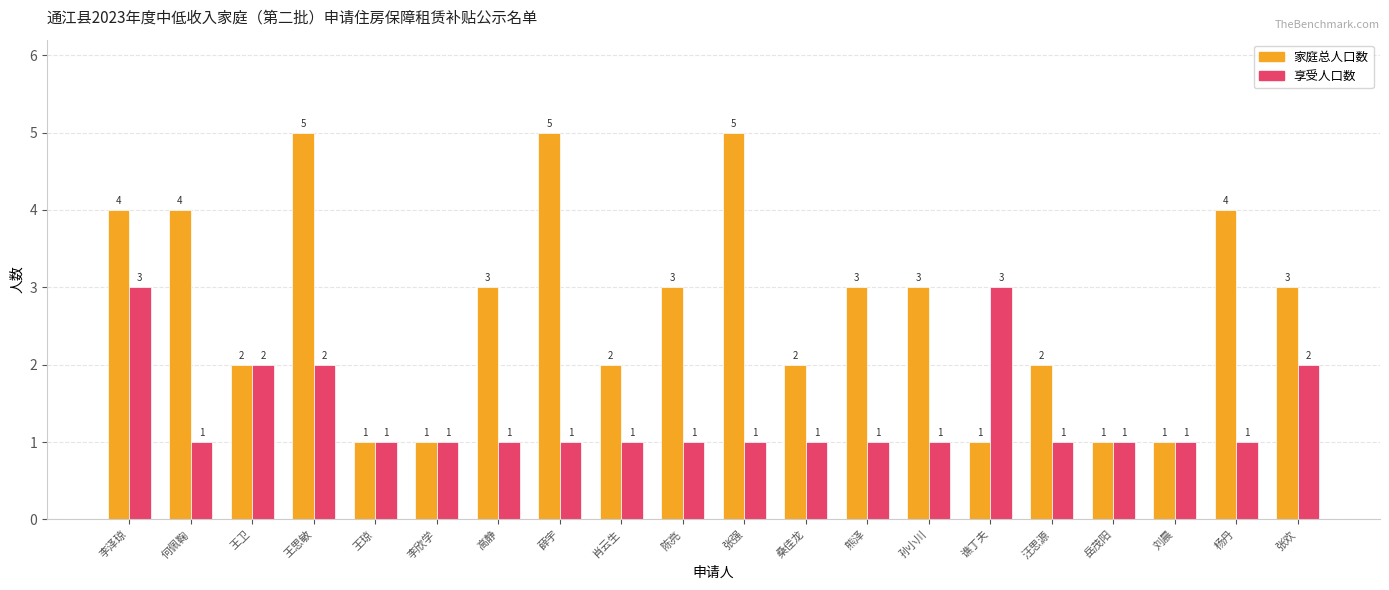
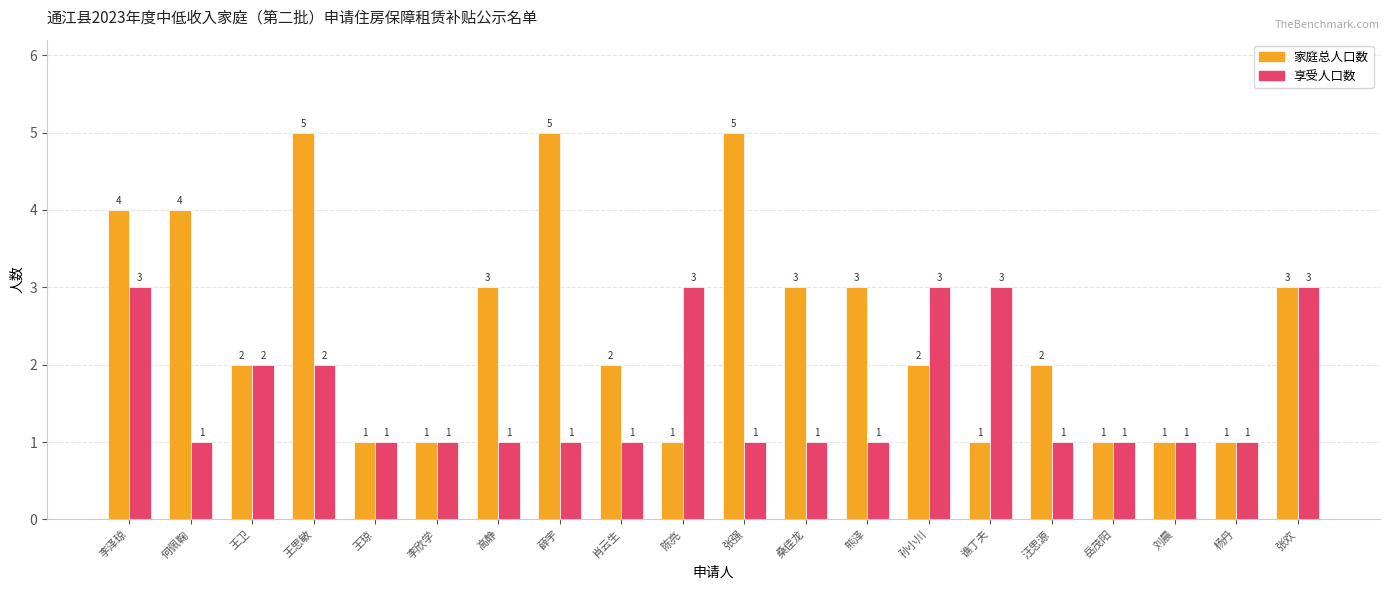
家庭总人口数, 陈亮: 3 -> 1
享受人口数, 陈亮: 1 -> 3
家庭总人口数, 桑佳龙: 2 -> 3
家庭总人口数, 孙小川: 3 -> 2
享受人口数, 孙小川: 1 -> 3
家庭总人口数, 杨丹: 4 -> 1
享受人口数, 张欢: 2 -> 3
